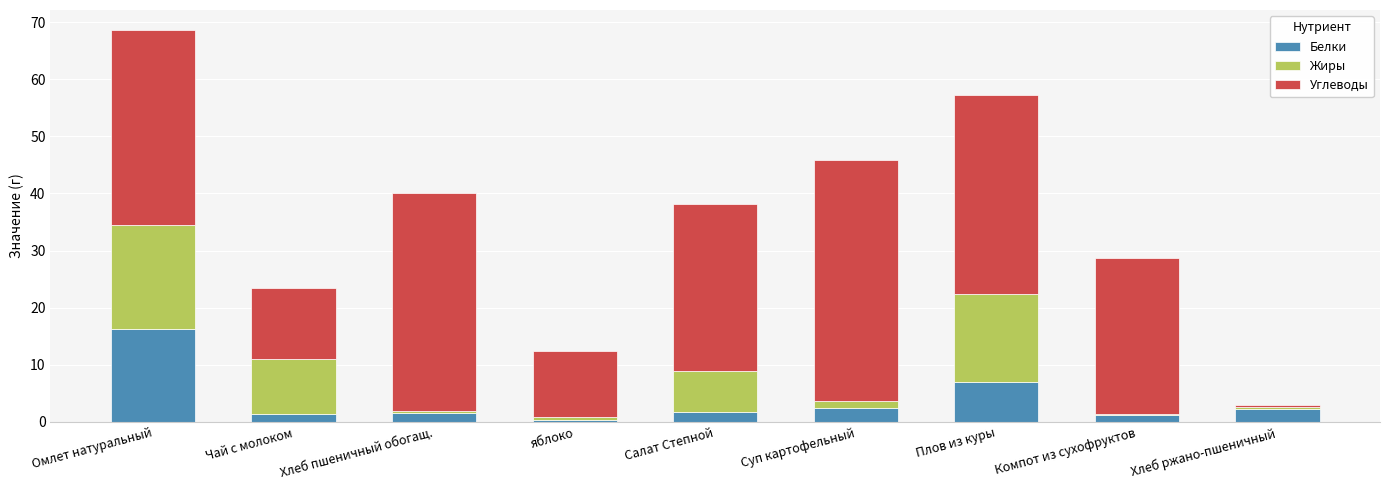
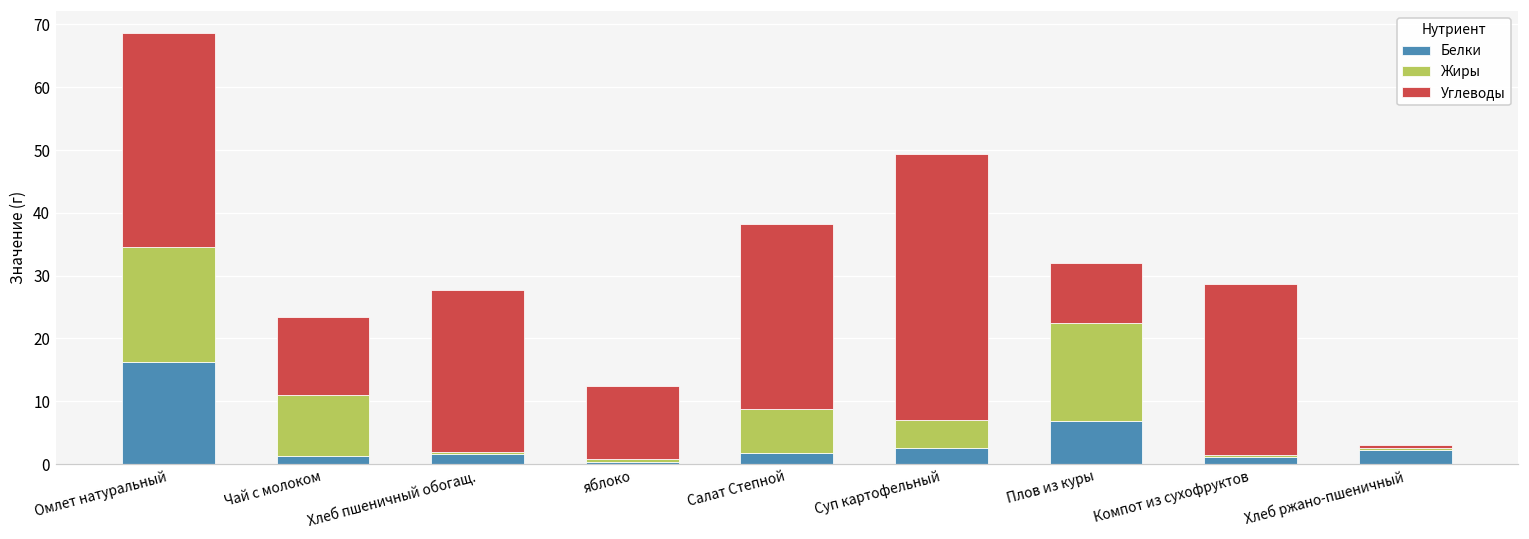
Углеводы, Хлеб пшеничный обогащ.: 38 -> 26
Жиры, Суп картофельный: 1 -> 5
Углеводы, Плов из куры: 35 -> 10
